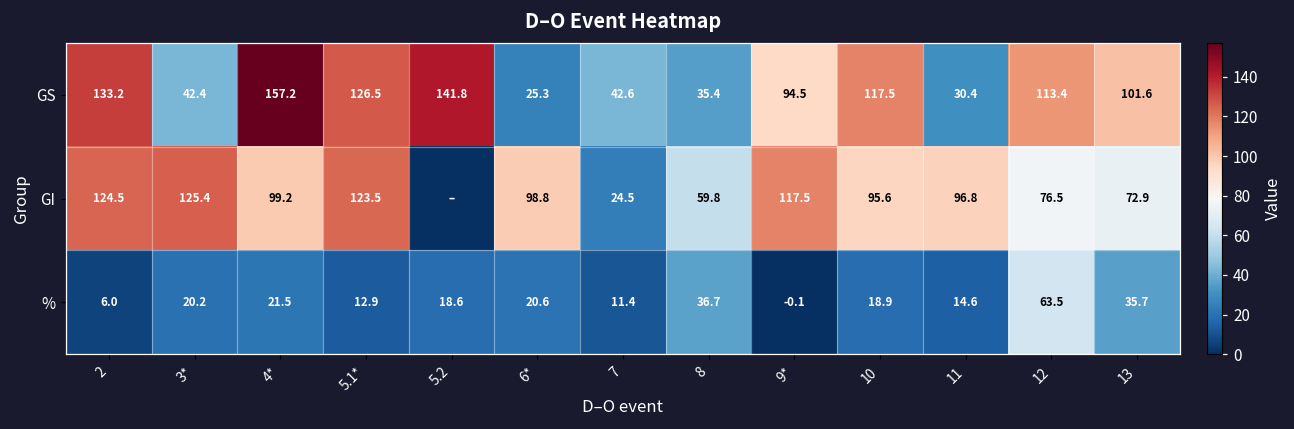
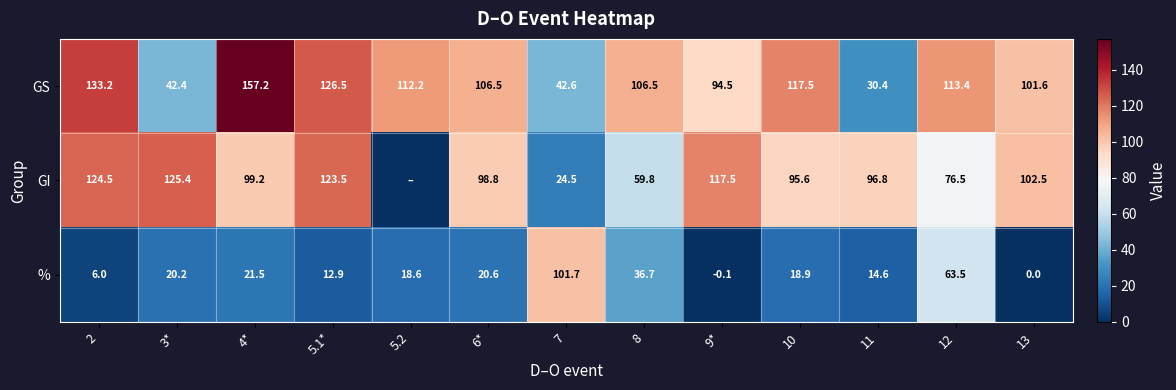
GS, 5.2: 141.8 -> 112.2
GS, 6*: 25.3 -> 106.5
GS, 8: 35.4 -> 106.5
GI, 13: 72.9 -> 102.5
%, 7: 11.4 -> 101.7
%, 13: 35.7 -> 0.0
